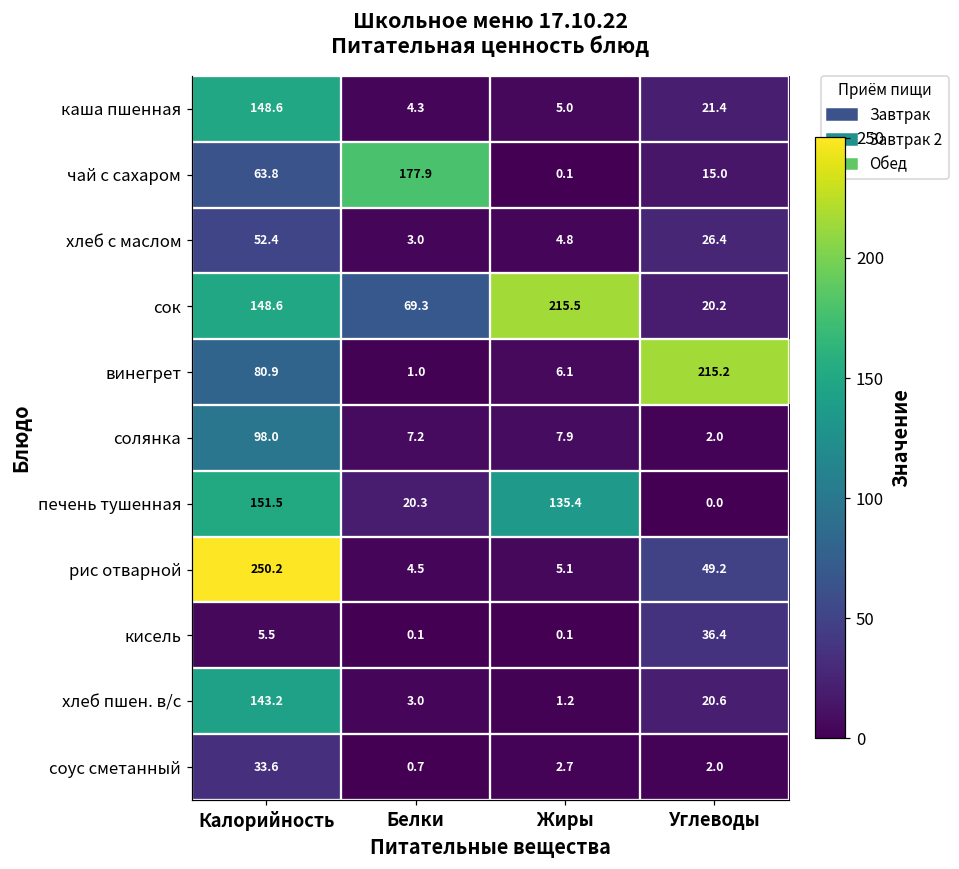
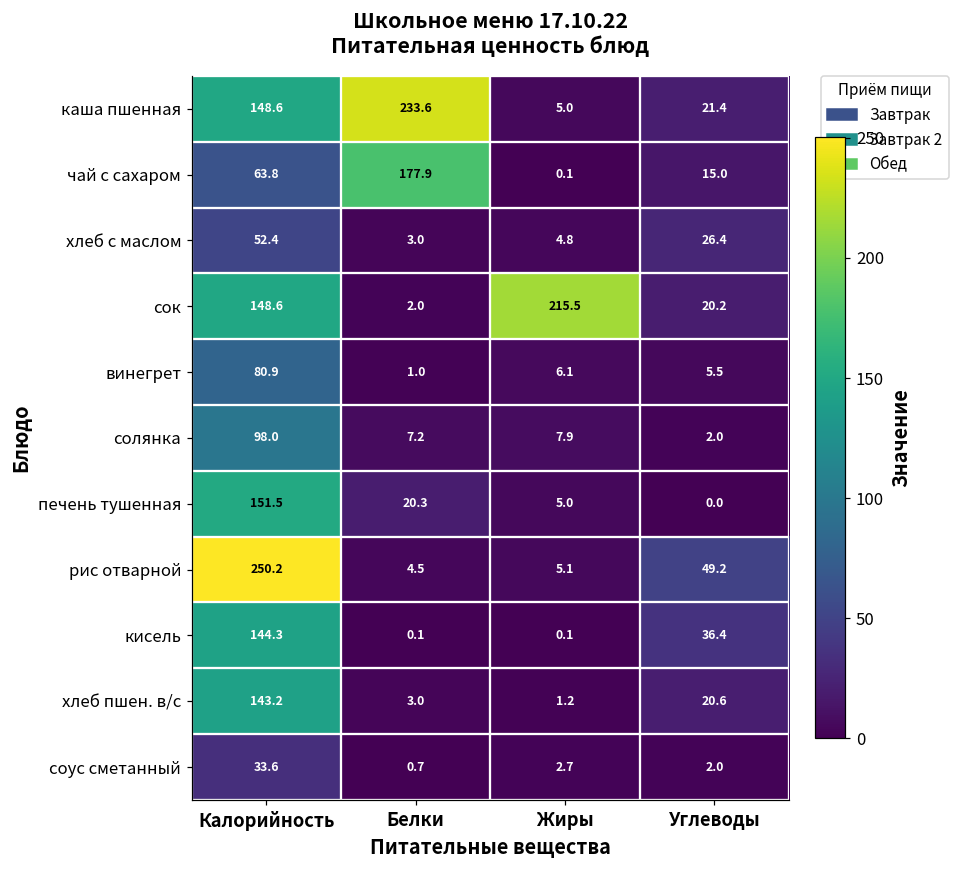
каша пшенная, Белки: 4.3 -> 233.6
сок, Белки: 69.3 -> 2.0
винегрет, Углеводы: 215.2 -> 5.5
печень тушенная, Жиры: 135.4 -> 5.0
кисель, Калорийность: 5.5 -> 144.3
